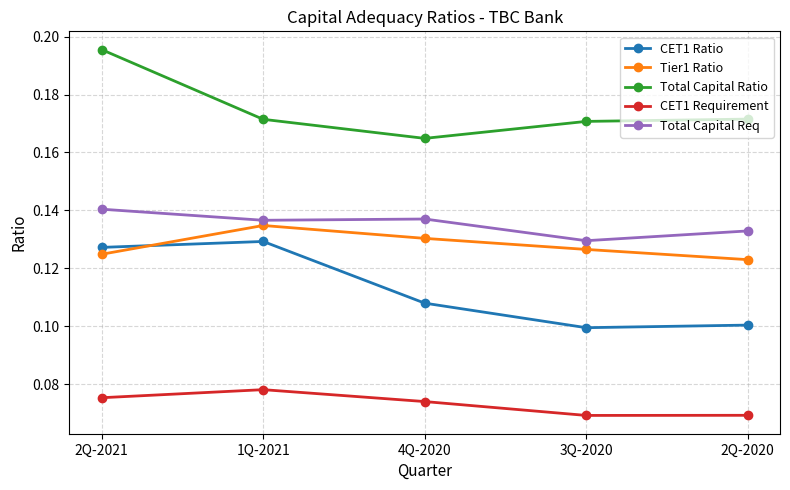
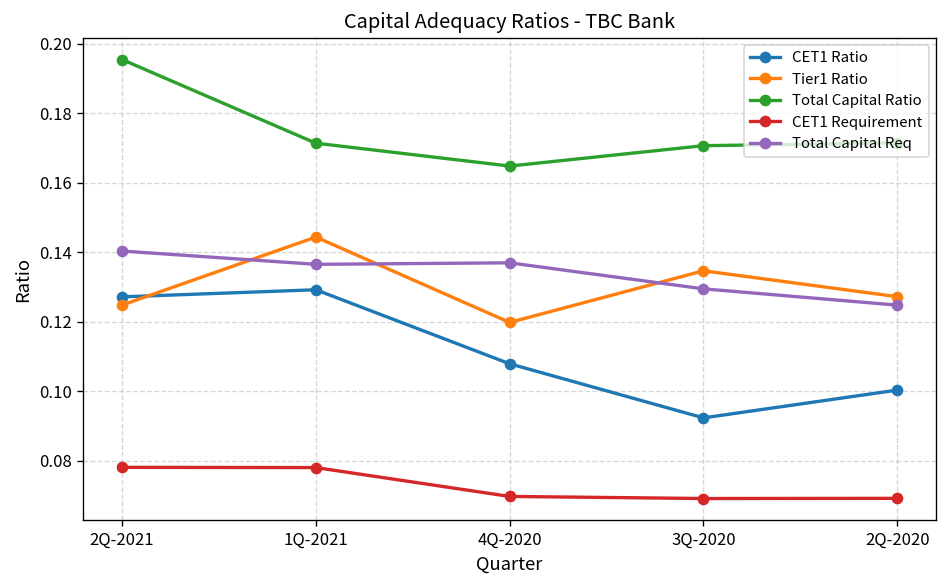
CET1 Requirement, 2Q-2021: 0.075 -> 0.078
Tier1 Ratio, 1Q-2021: 0.135 -> 0.144
Tier1 Ratio, 4Q-2020: 0.130 -> 0.120
CET1 Requirement, 4Q-2020: 0.074 -> 0.070
CET1 Ratio, 3Q-2020: 0.099 -> 0.092
Tier1 Ratio, 3Q-2020: 0.127 -> 0.135
Tier1 Ratio, 2Q-2020: 0.123 -> 0.127
Total Capital Req, 2Q-2020: 0.133 -> 0.125
